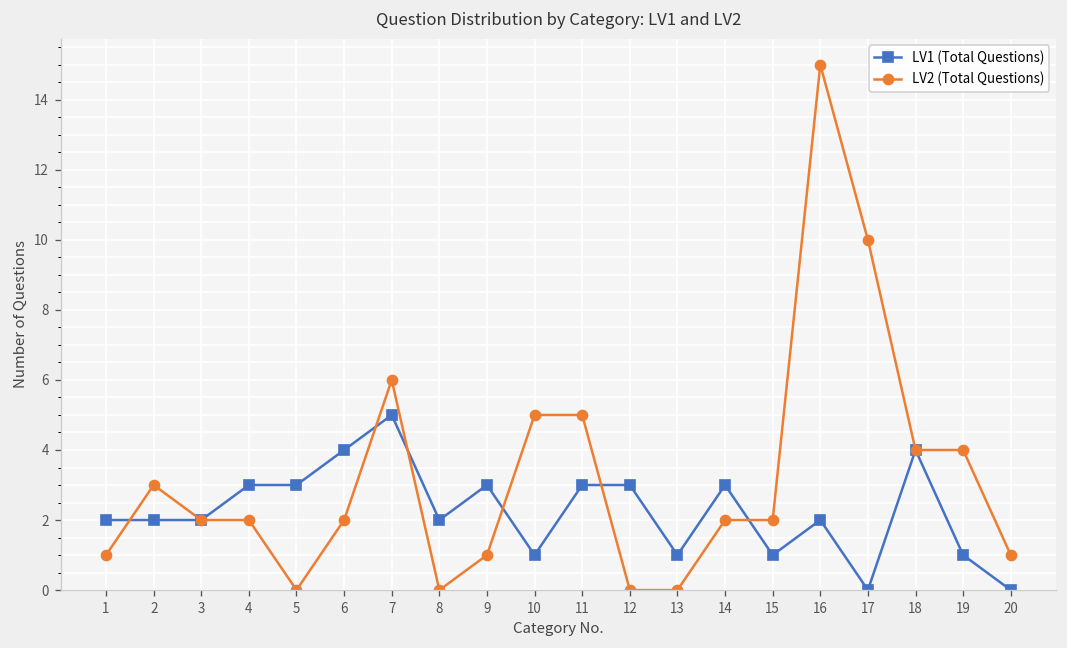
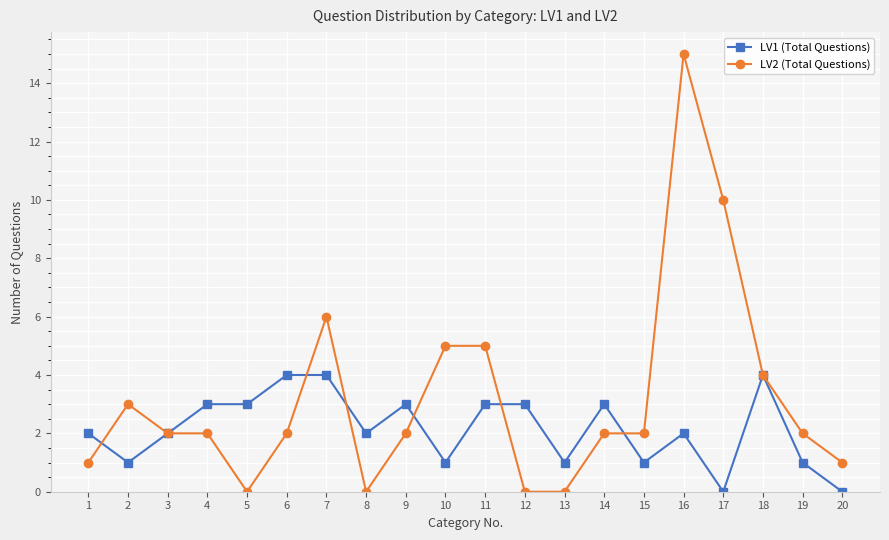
LV1 (Total Questions), 2: 2 -> 1
LV1 (Total Questions), 7: 5 -> 4
LV2 (Total Questions), 9: 1 -> 2
LV2 (Total Questions), 19: 4 -> 2
